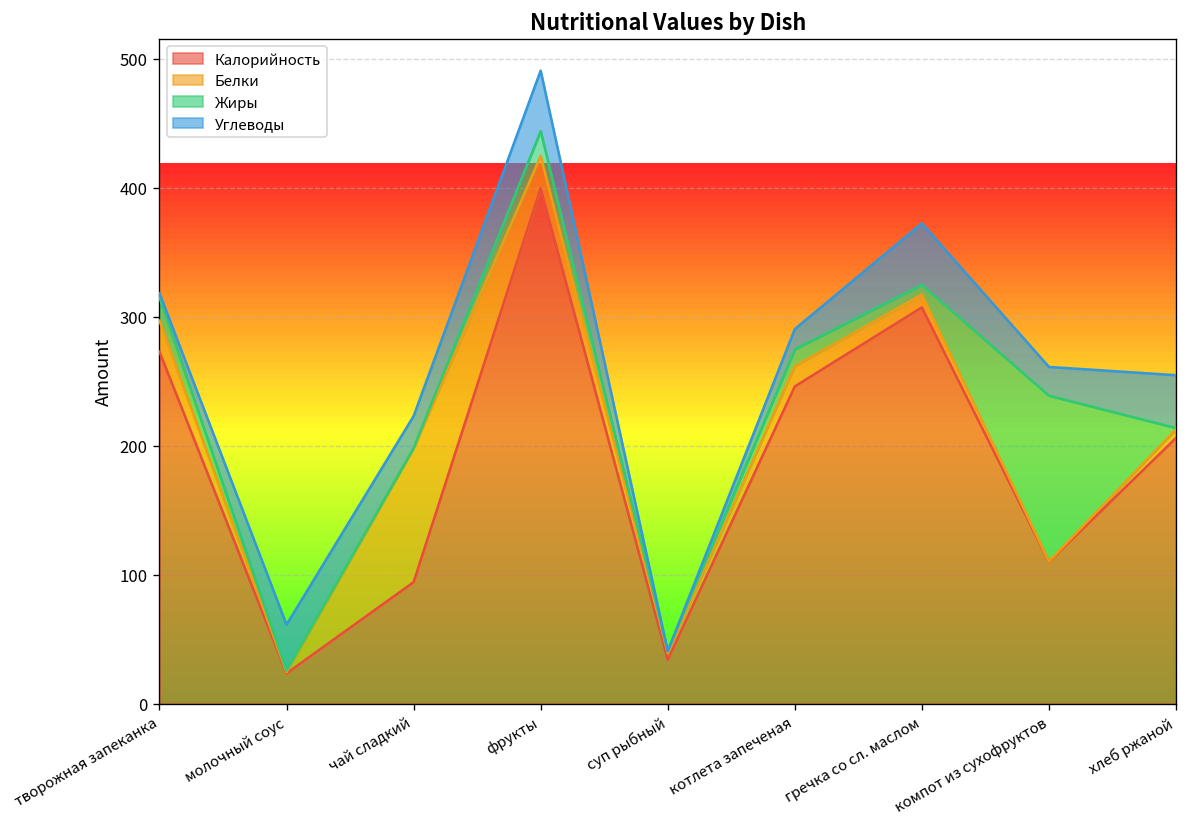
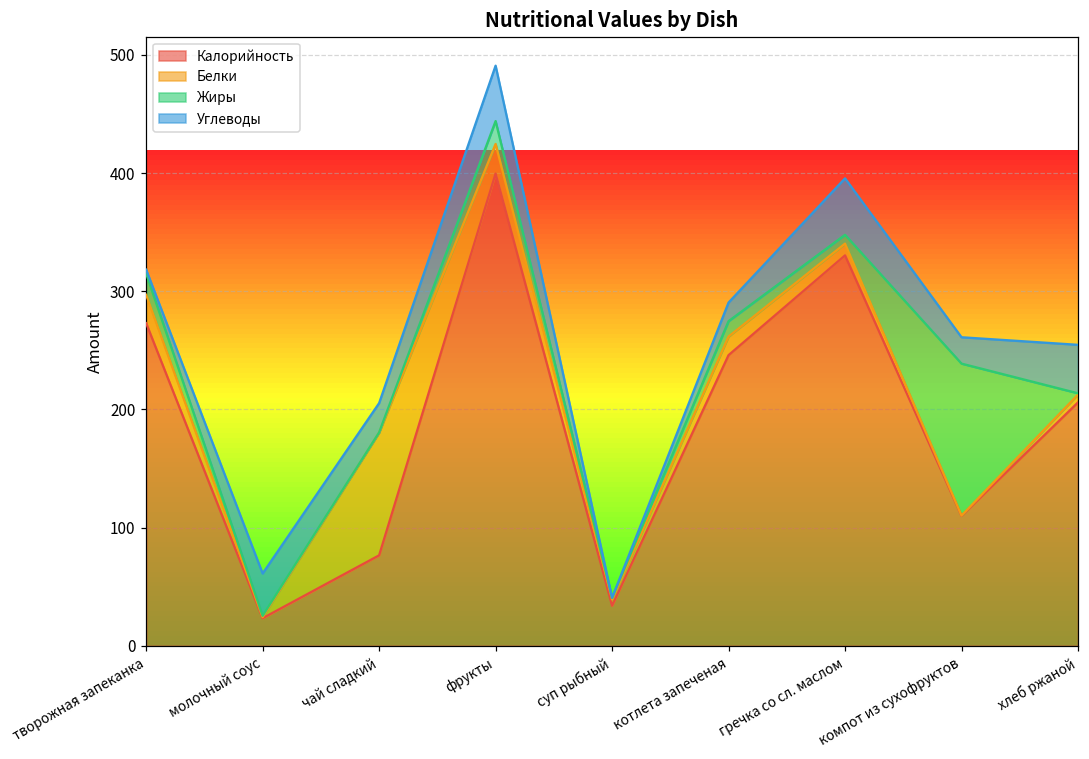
Калорийность, чай сладкий: 94 -> 77
Калорийность, гречка со сл. маслом: 307 -> 330
